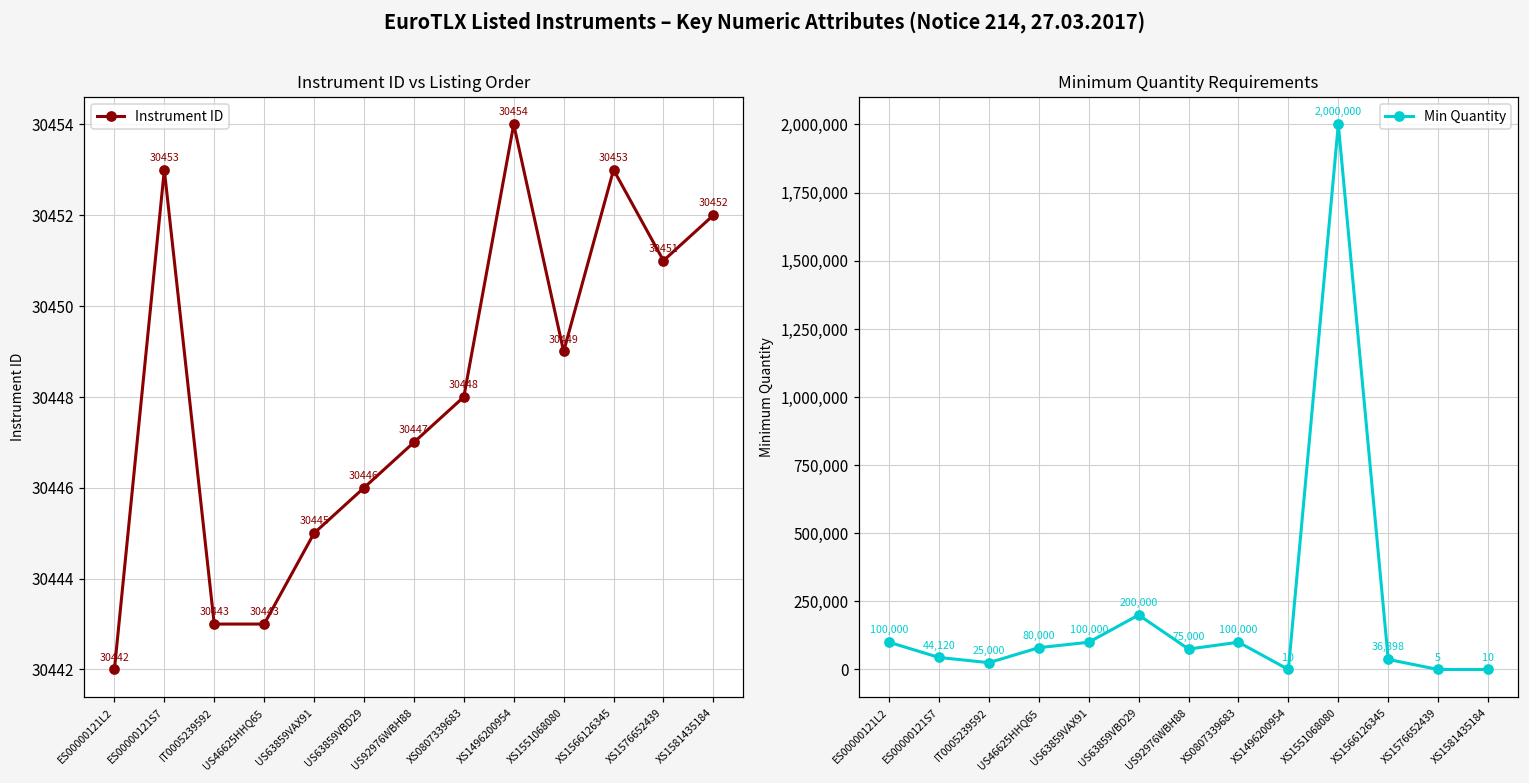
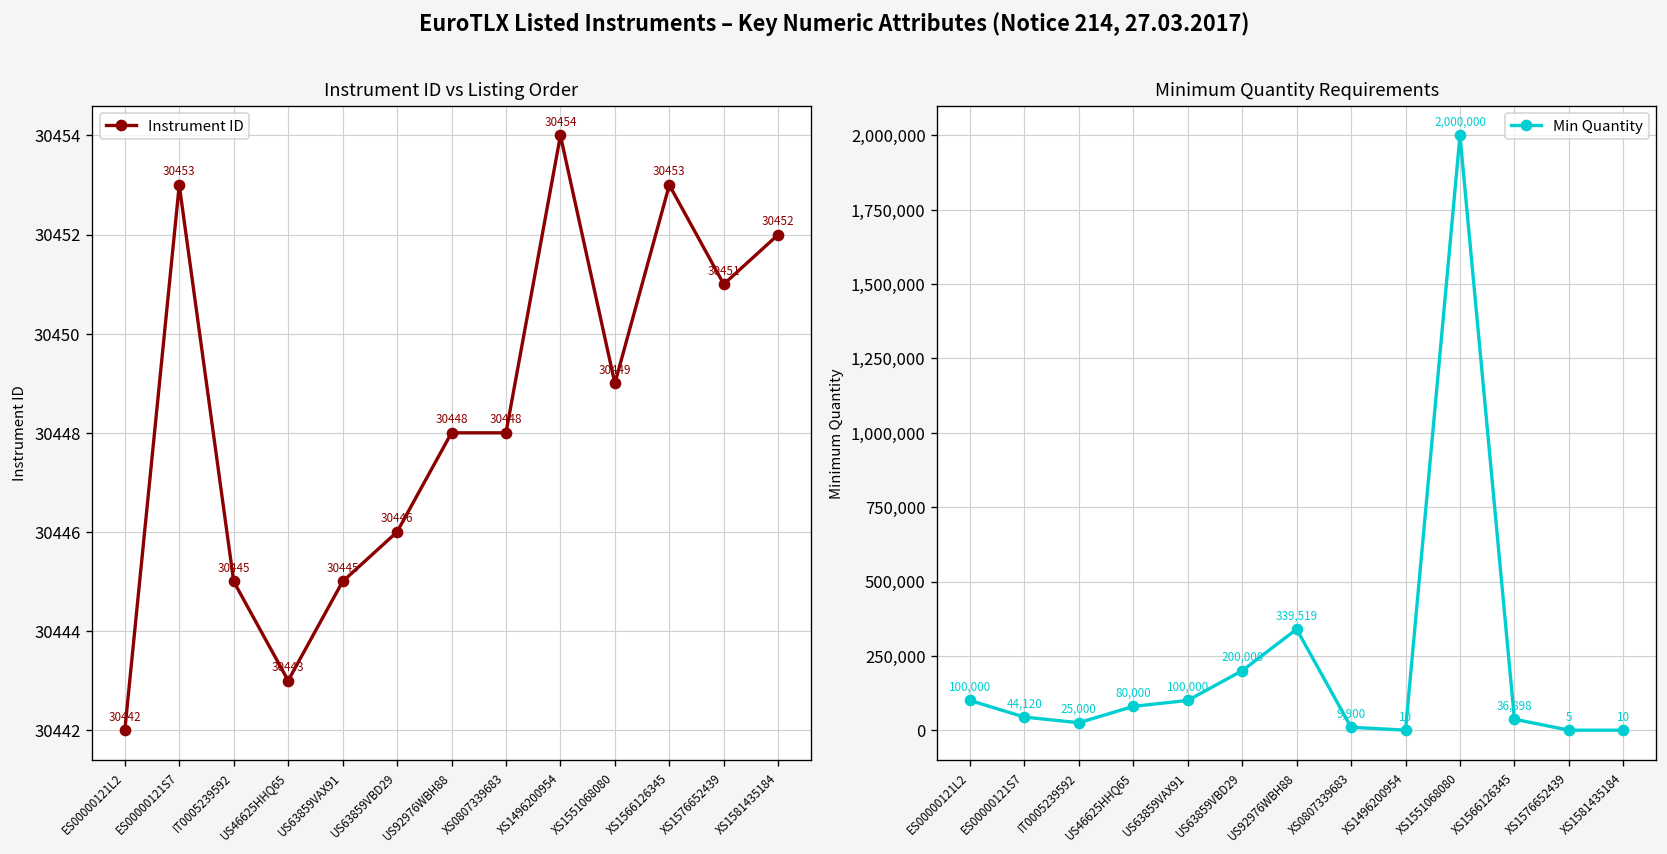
Instrument ID vs Listing Order, IT0005239592: 30443 -> 30445
Instrument ID vs Listing Order, US92976WBH88: 30447 -> 30448
Minimum Quantity Requirements, US92976WBH88: 75,000 -> 339,519
Minimum Quantity Requirements, XS0807339683: 100,000 -> 9,900
